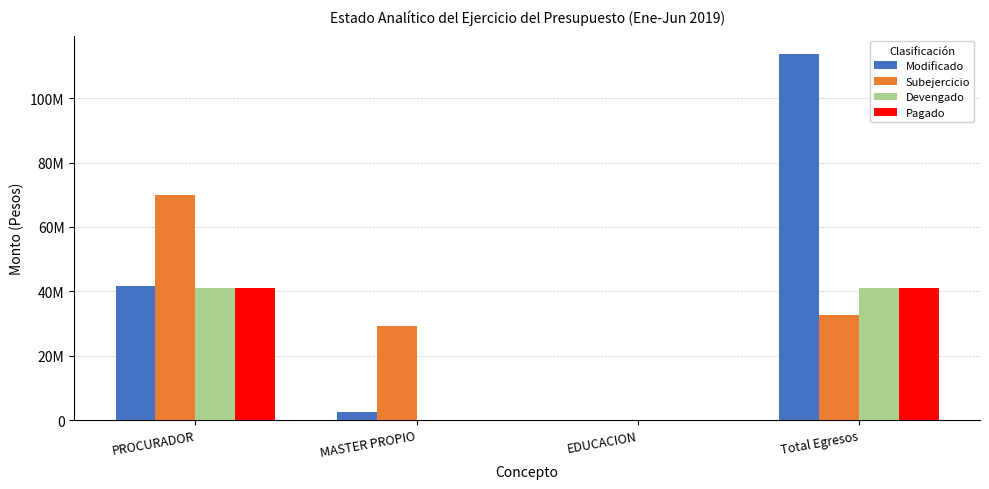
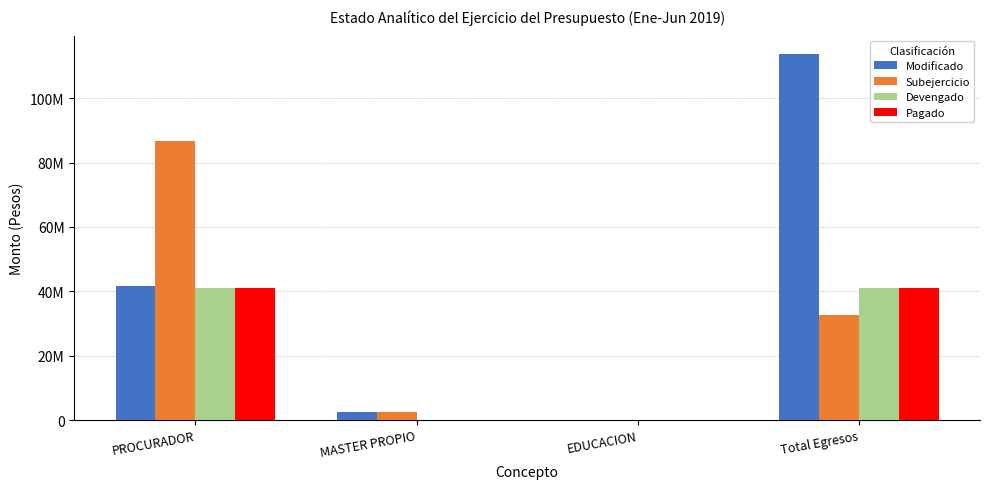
Subejercicio, PROCURADOR: 70000000 -> 87000000
Subejercicio, MASTER PROPIO: 29000000 -> 3000000
